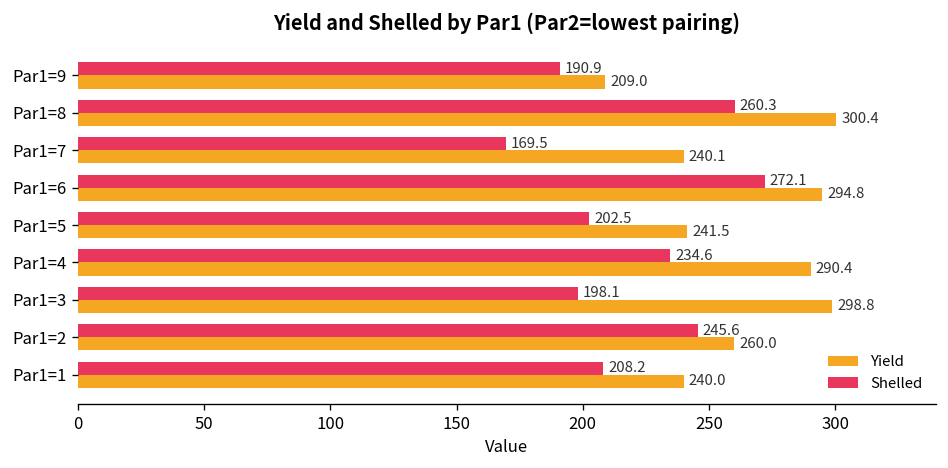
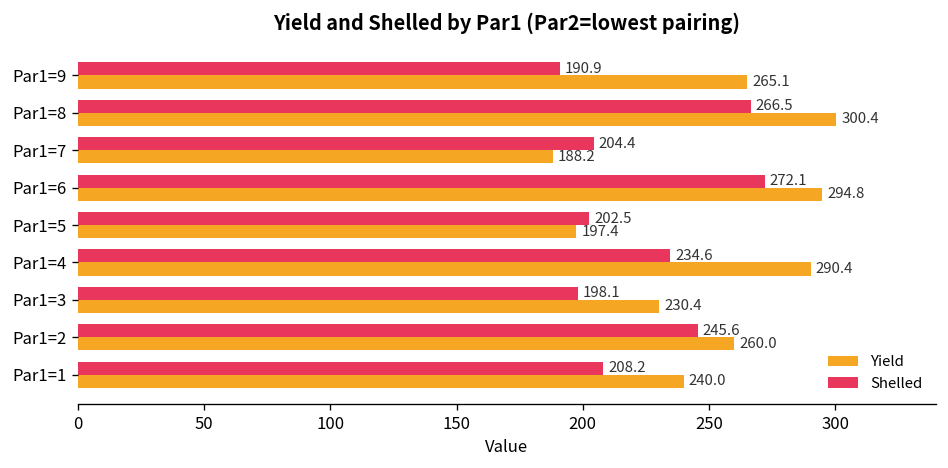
Yield, Par1=9: 209.0 -> 265.1
Shelled, Par1=8: 260.3 -> 266.5
Shelled, Par1=7: 169.5 -> 204.4
Yield, Par1=7: 240.1 -> 188.2
Yield, Par1=5: 241.5 -> 197.4
Yield, Par1=3: 298.8 -> 230.4
